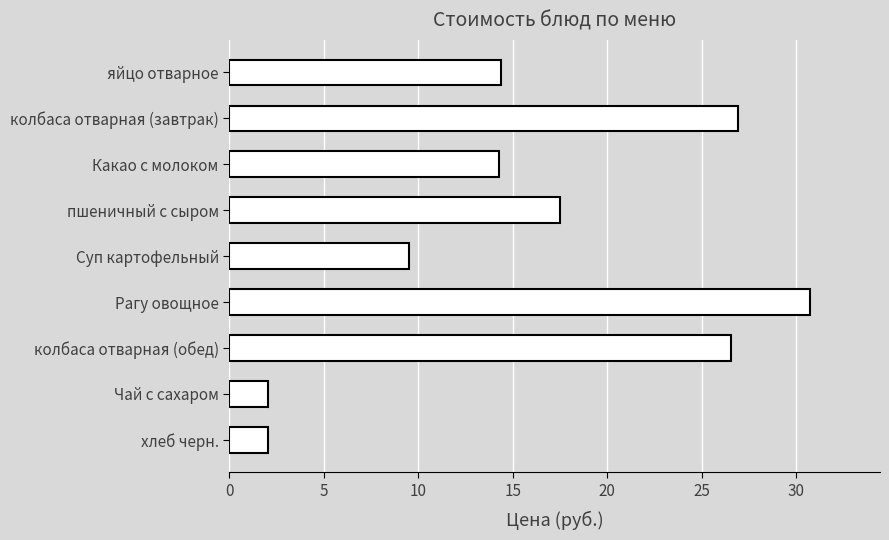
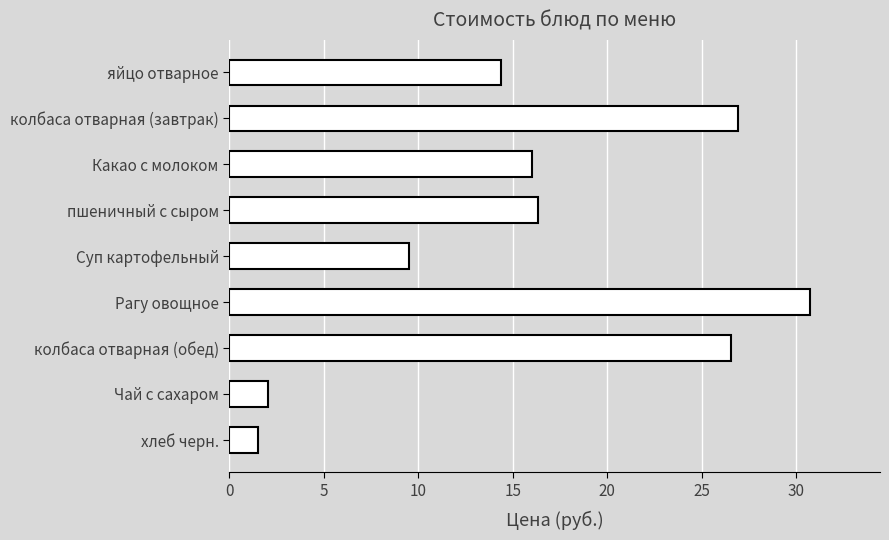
Какао с молоком: 14.3 -> 16.0
пшеничный с сыром: 17.5 -> 16.3
хлеб черн.: 2.1 -> 1.5
